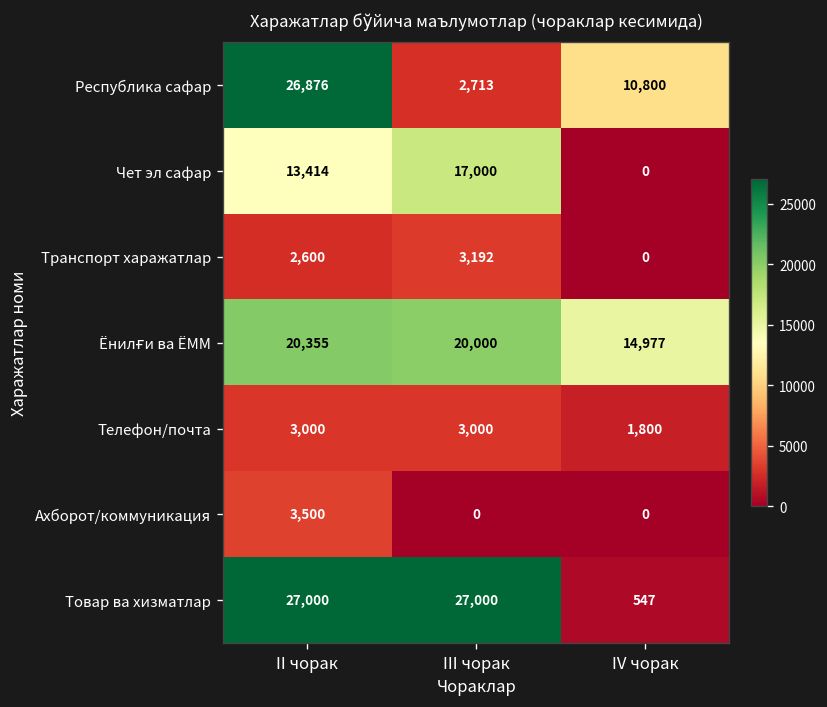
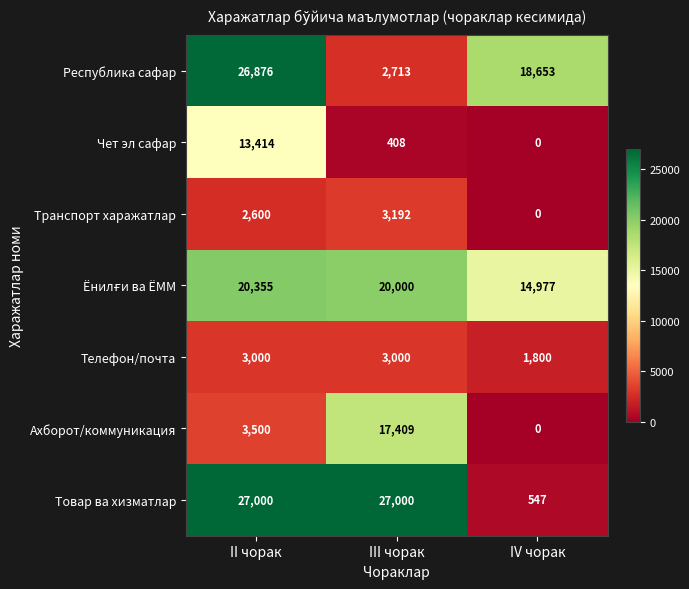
Республика сафар, IV чорак: 10,800 -> 18,653
Чет эл сафар, III чорак: 17,000 -> 408
Ахборот/коммуникация, III чорак: 0 -> 17,409
